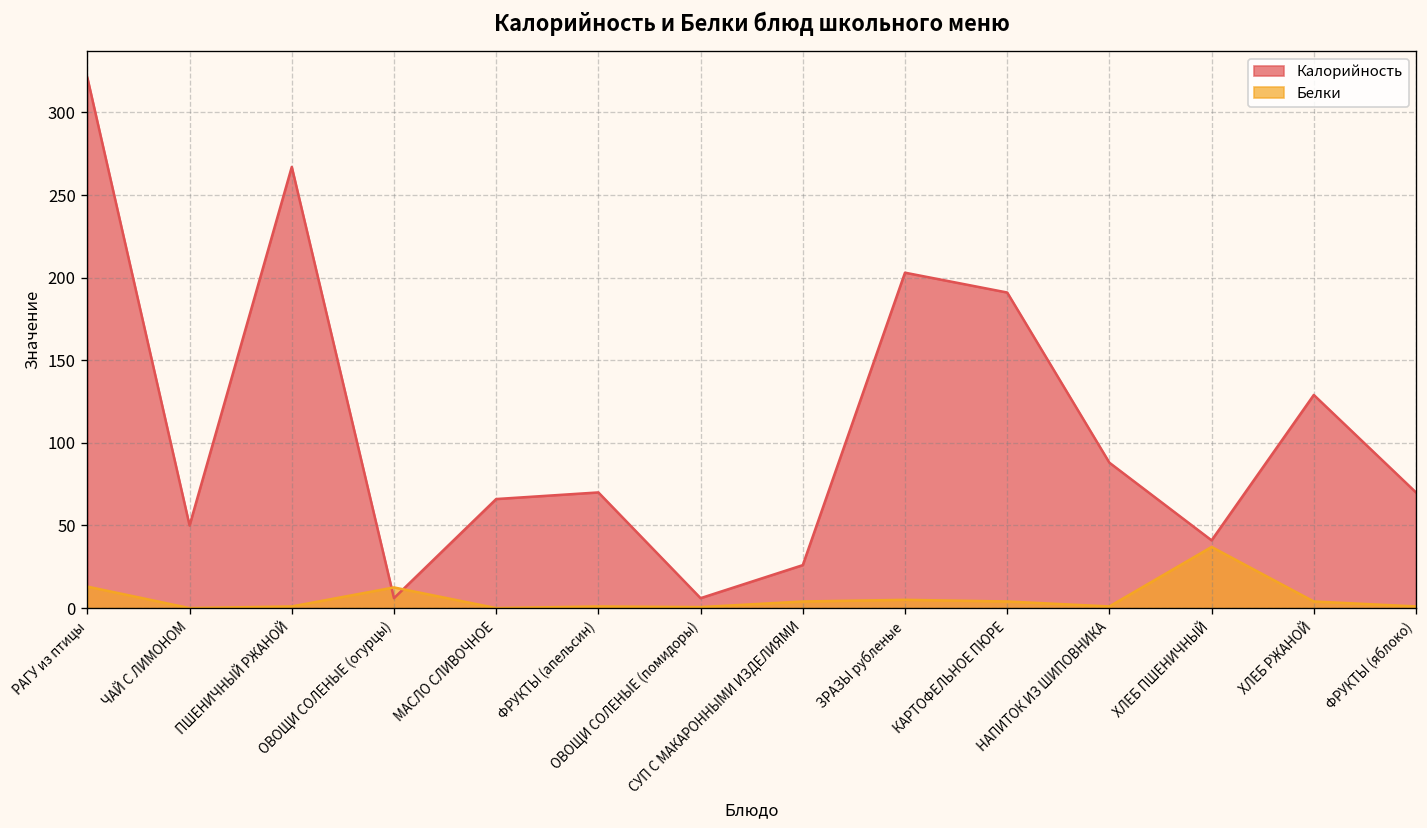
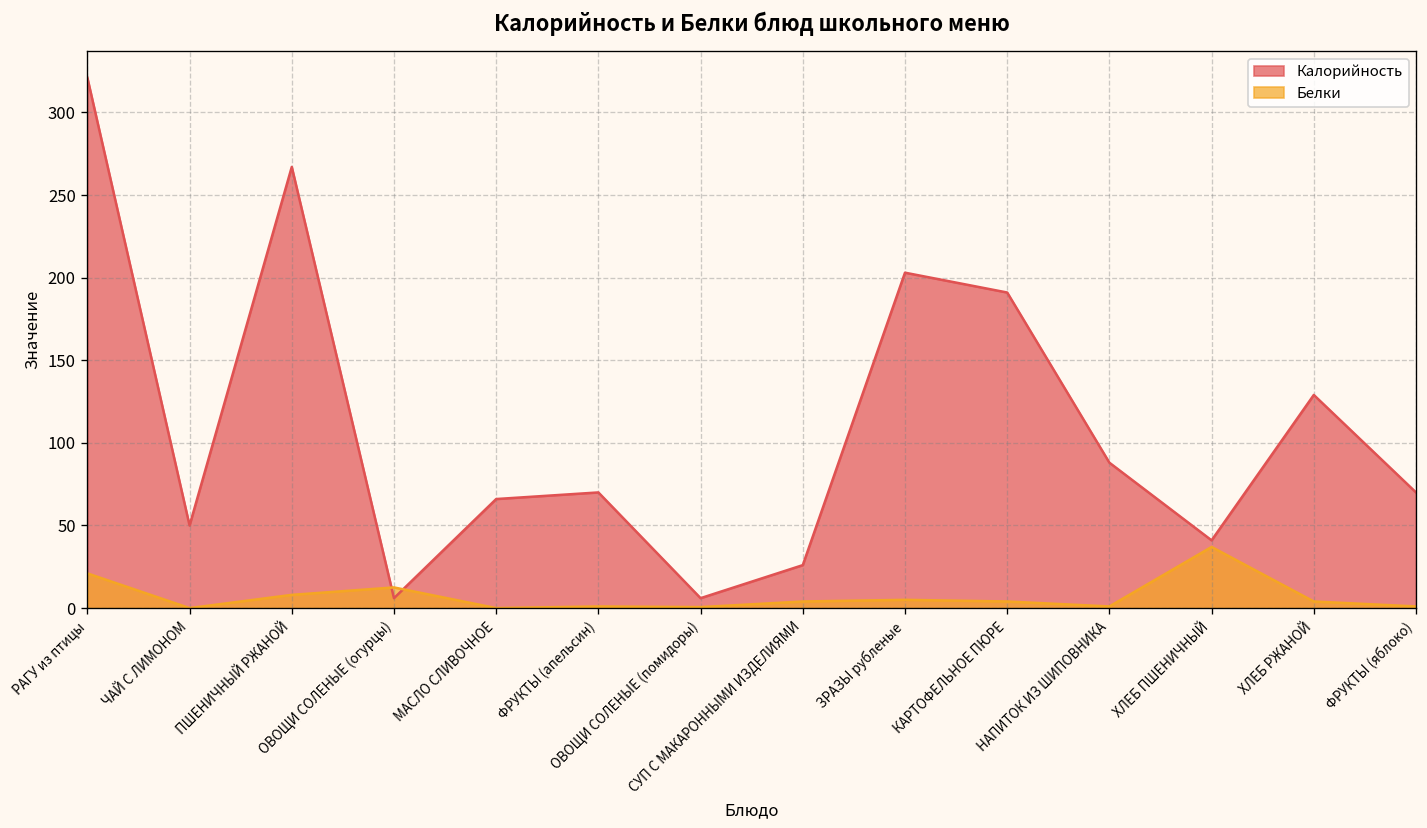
Белки, РАГУ из птицы: 13 -> 21
Белки, ПШЕНИЧНЫЙ РЖАНОЙ: 1 -> 8
